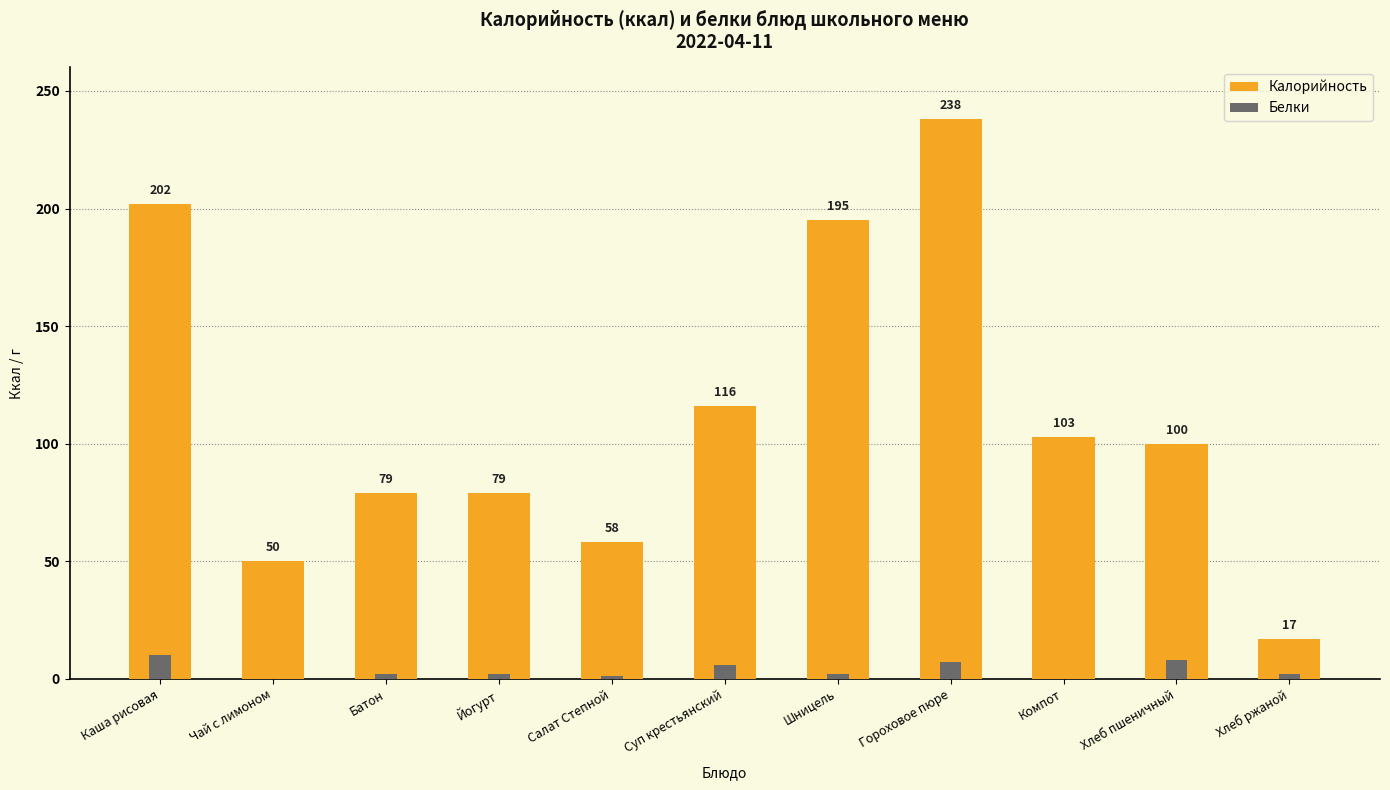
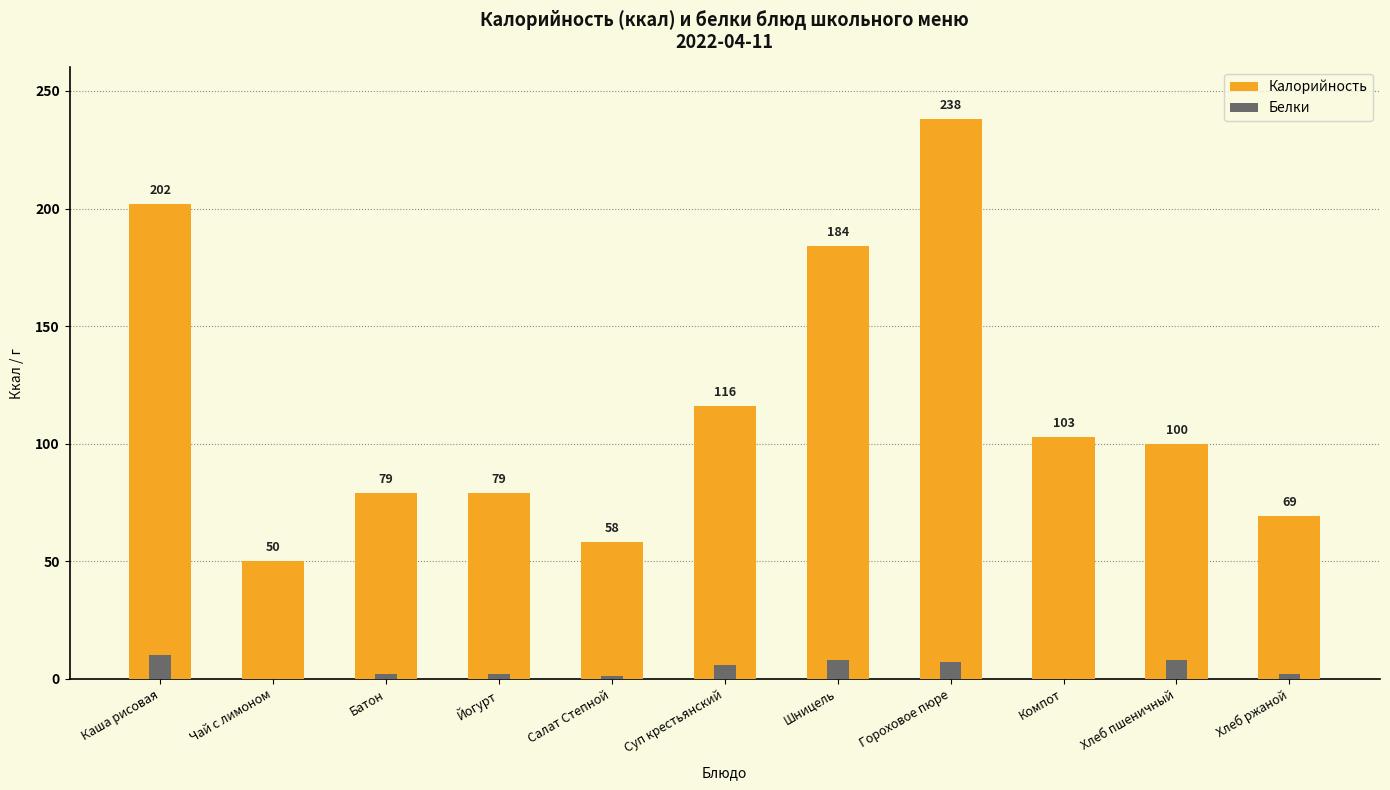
Белки, Шницель: 2 -> 8
Калорийность, Шницель: 195 -> 184
Калорийность, Хлеб ржаной: 17 -> 69
